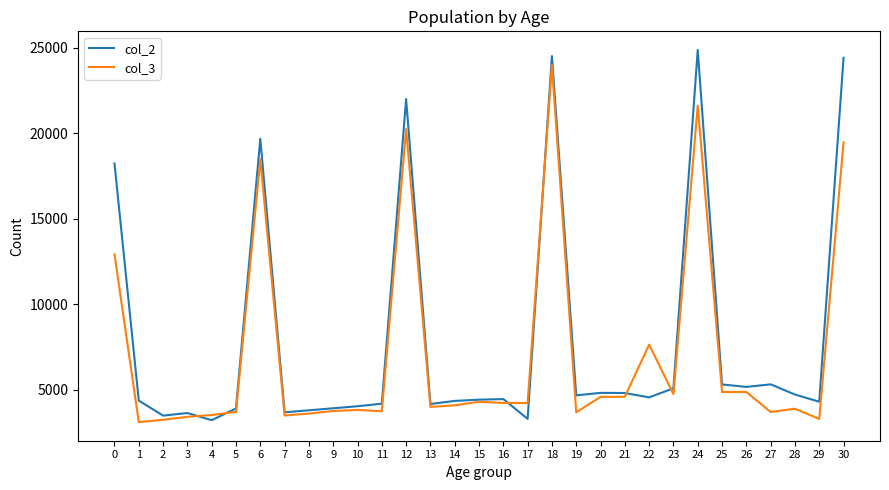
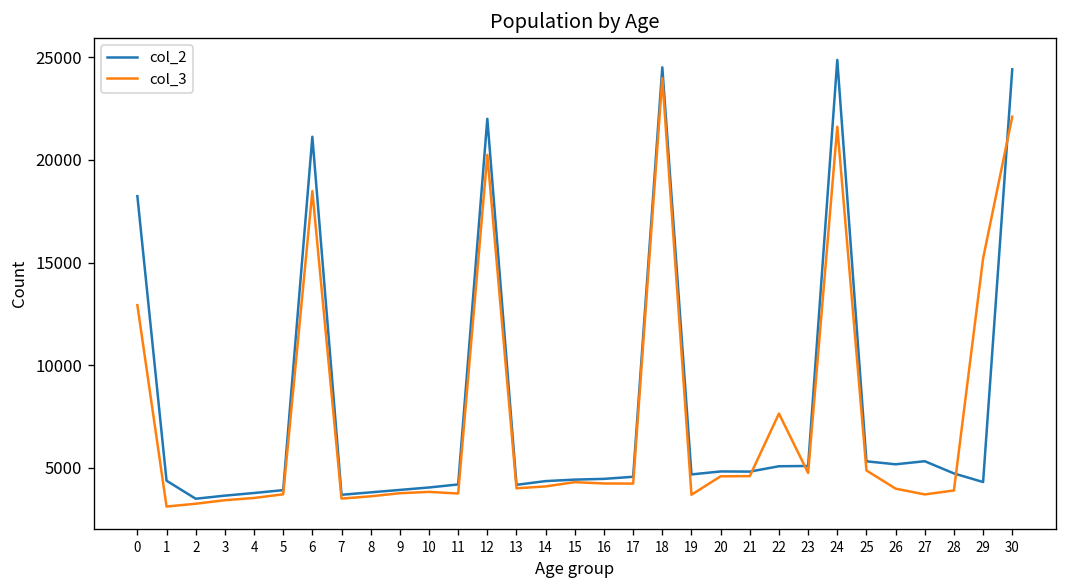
col_2, 4: 3200 -> 3800
col_2, 6: 19700 -> 21100
col_2, 17: 3300 -> 4600
col_2, 22: 4600 -> 5100
col_3, 26: 4900 -> 4000
col_3, 29: 3300 -> 15200
col_3, 30: 19500 -> 22100
